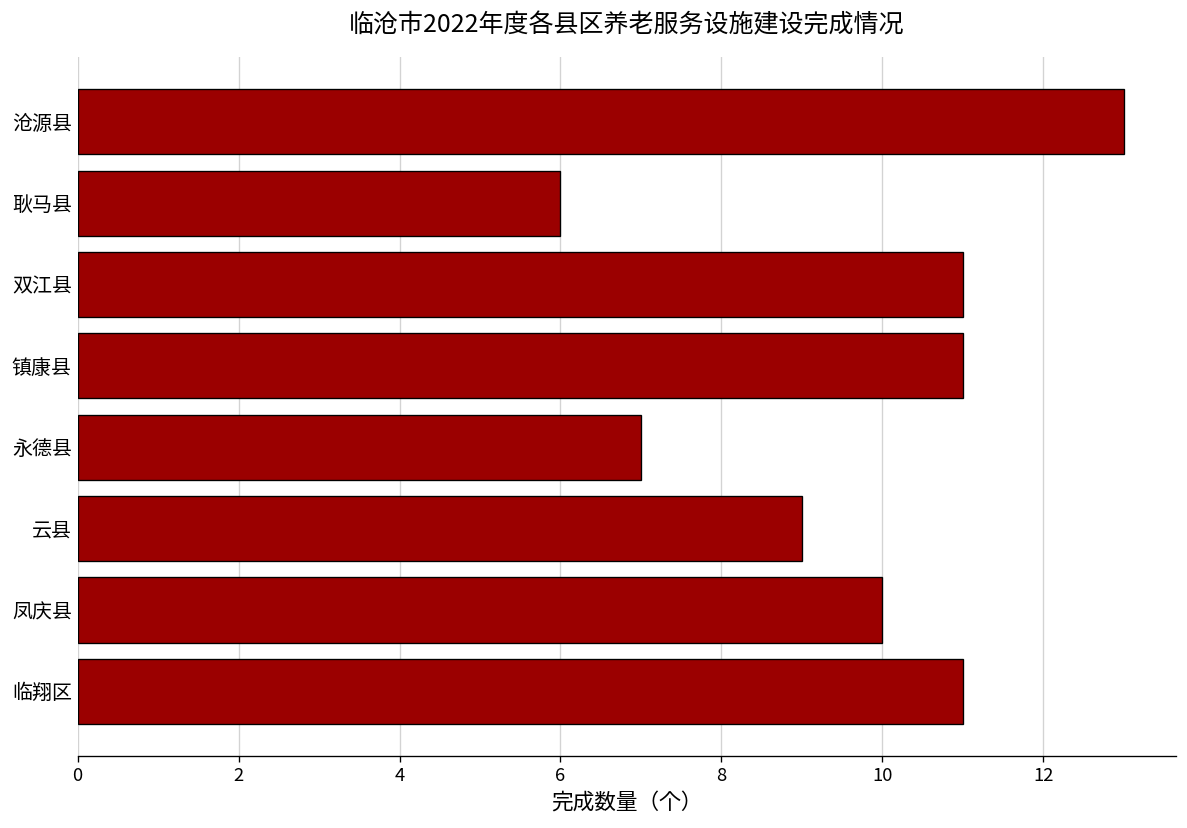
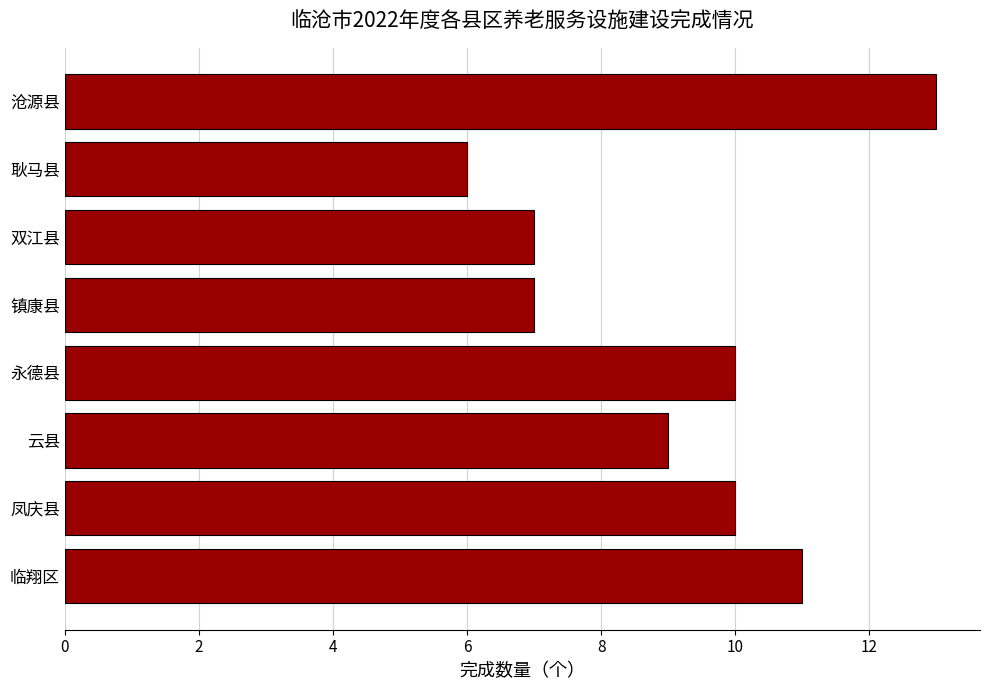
双江县: 11 -> 7
镇康县: 11 -> 7
永德县: 7 -> 10
